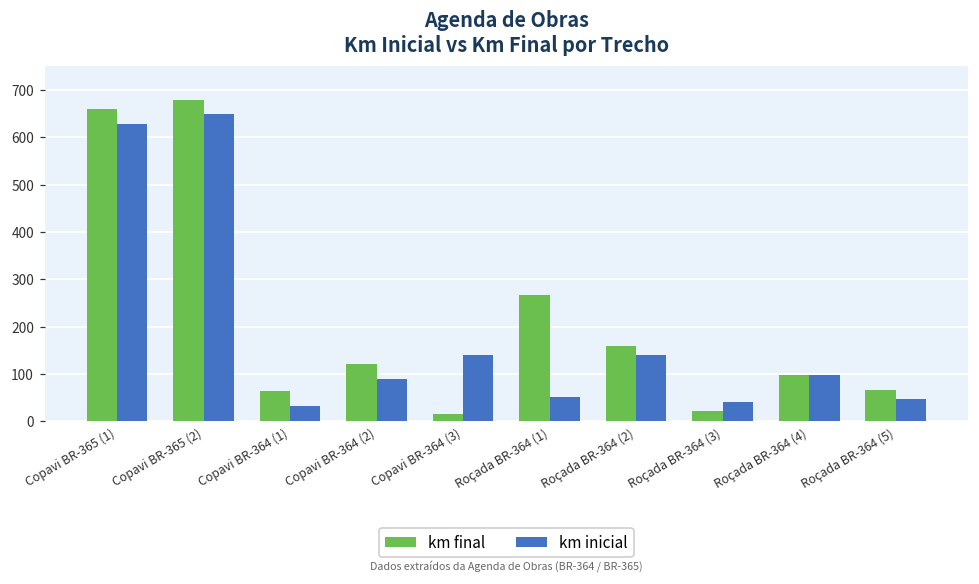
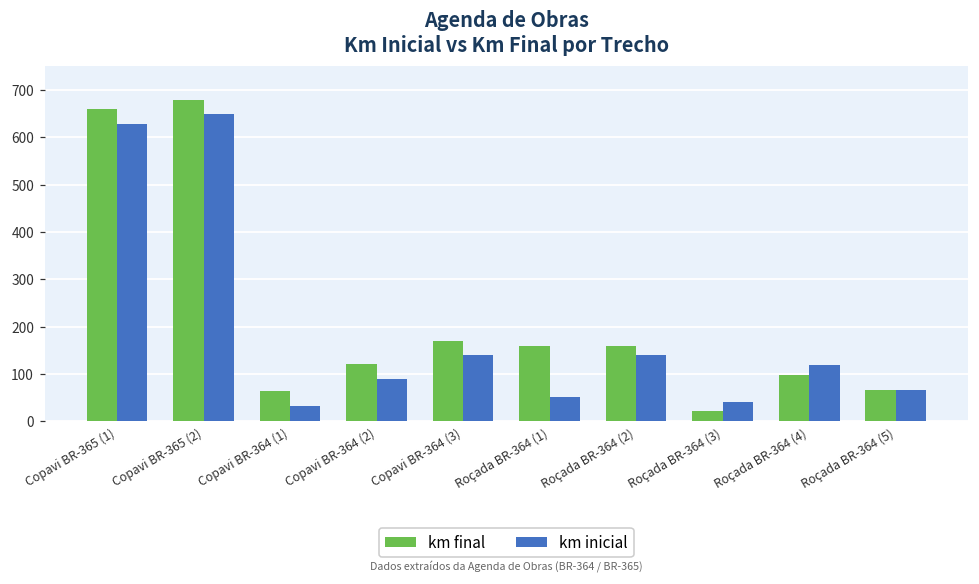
km final, Copavi BR-364 (3): 20 -> 170
km final, Roçada BR-364 (1): 270 -> 160
km inicial, Roçada BR-364 (4): 100 -> 120
km inicial, Roçada BR-364 (5): 50 -> 70
